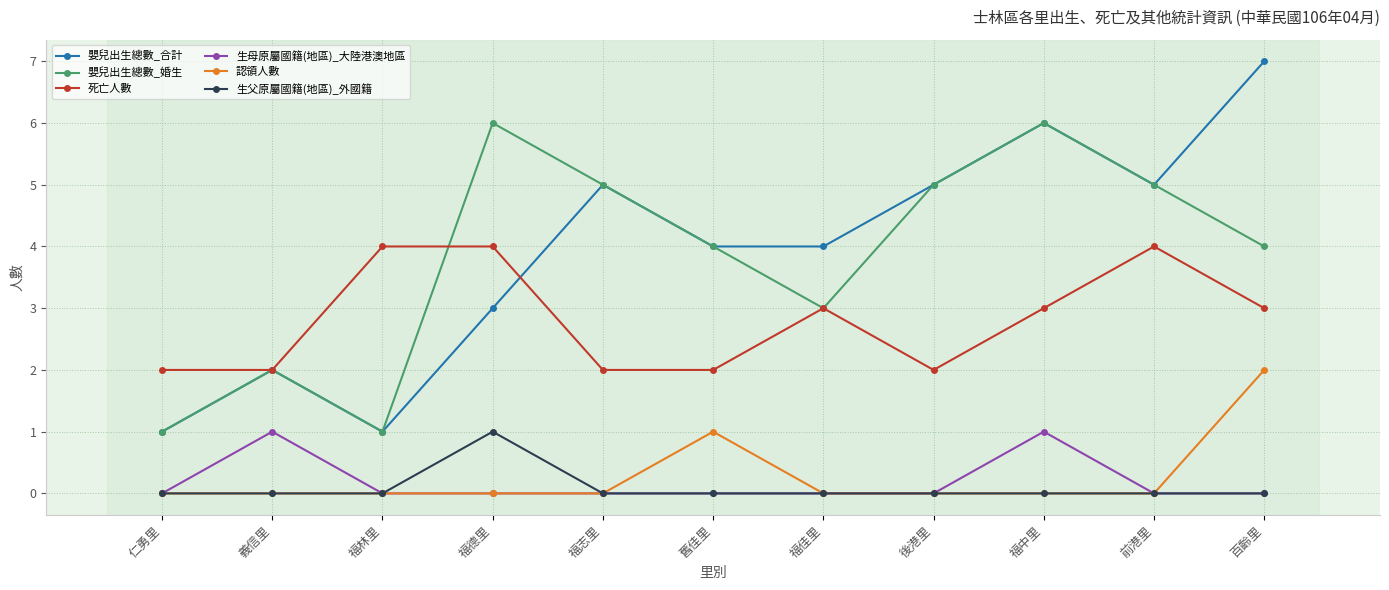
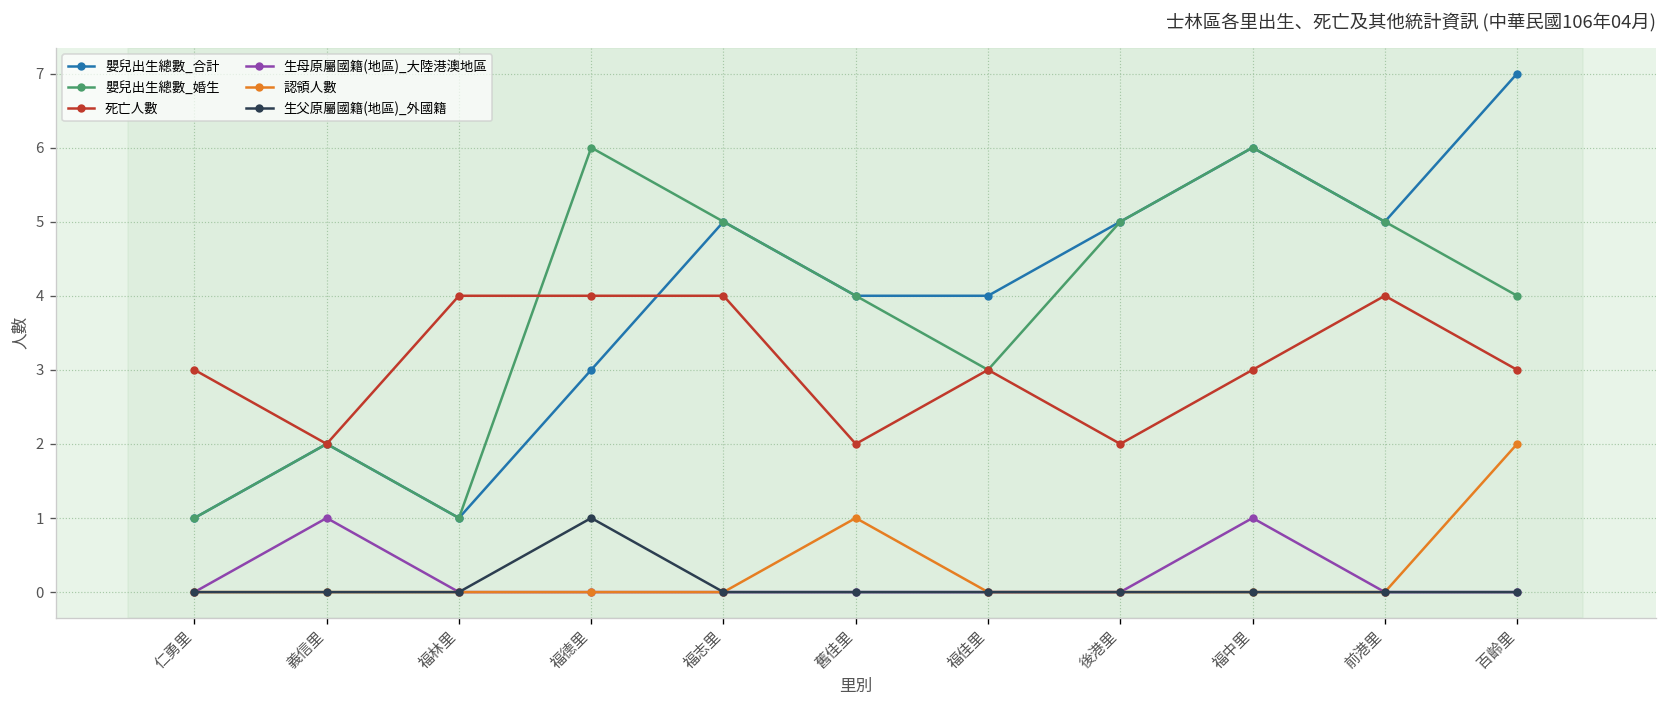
死亡人數, 仁勇里: 2 -> 3
死亡人數, 福志里: 2 -> 4
